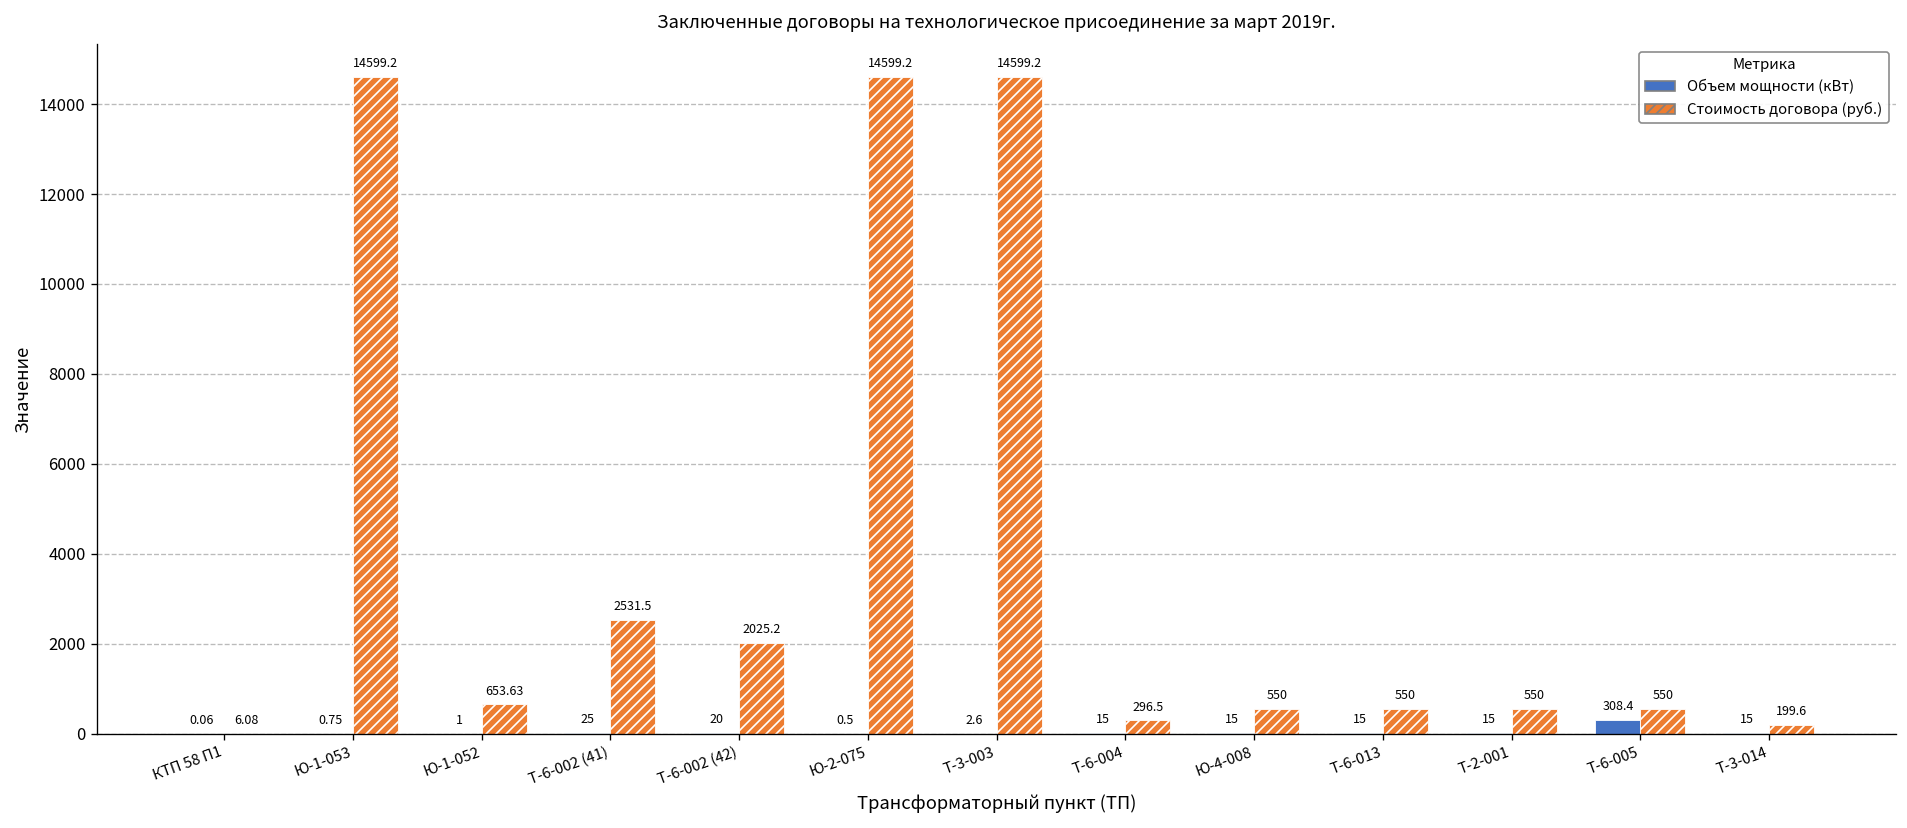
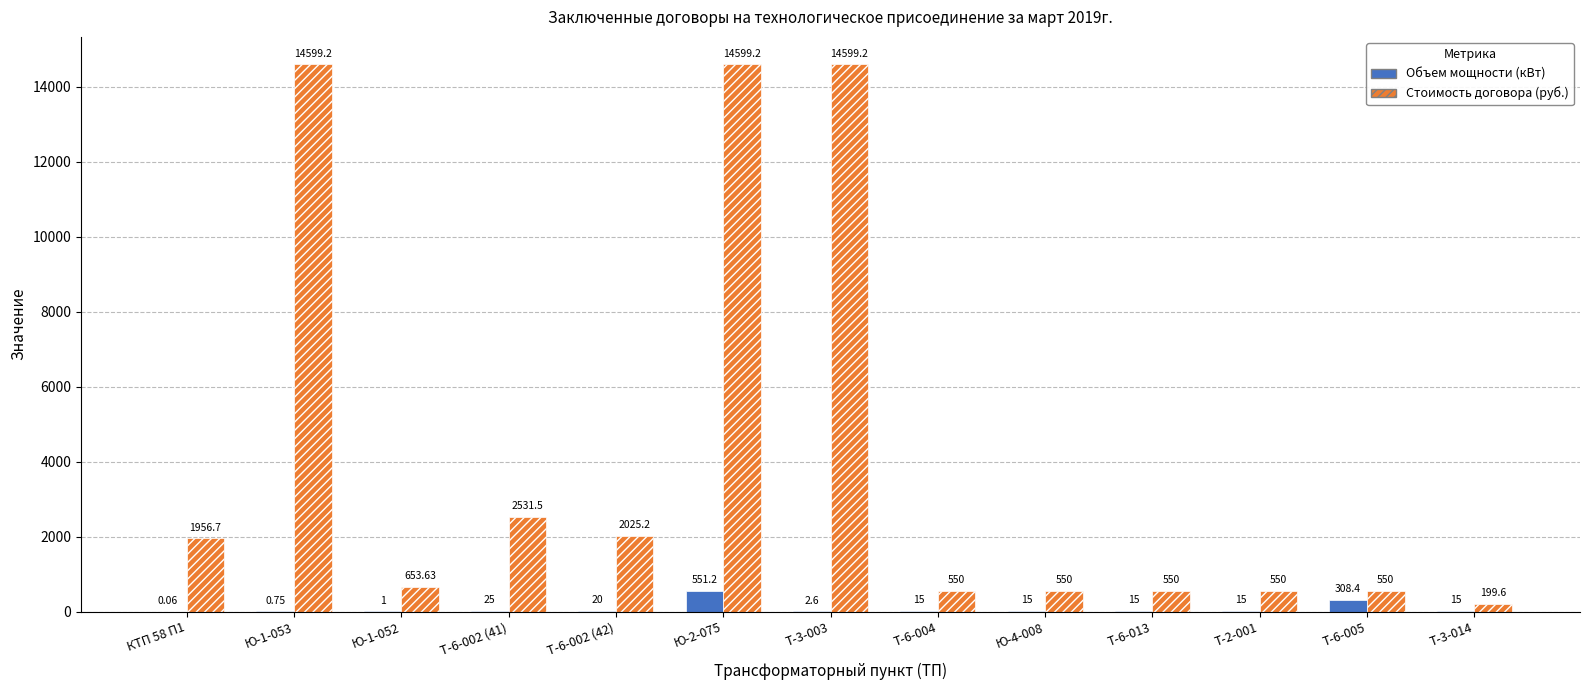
Стоимость договора (руб.), КТП 58 П1: 6.08 -> 1956.7
Объем мощности (кВт), Ю-2-075: 0.5 -> 551.2
Стоимость договора (руб.), Т-6-004: 296.5 -> 550
